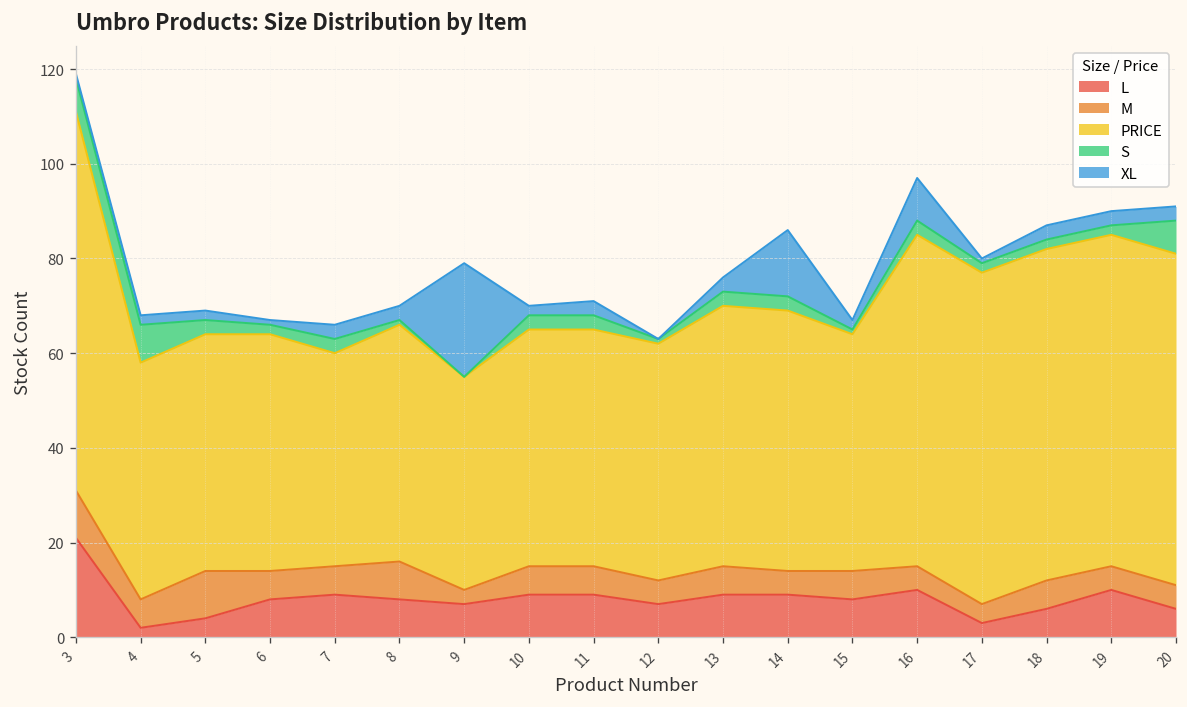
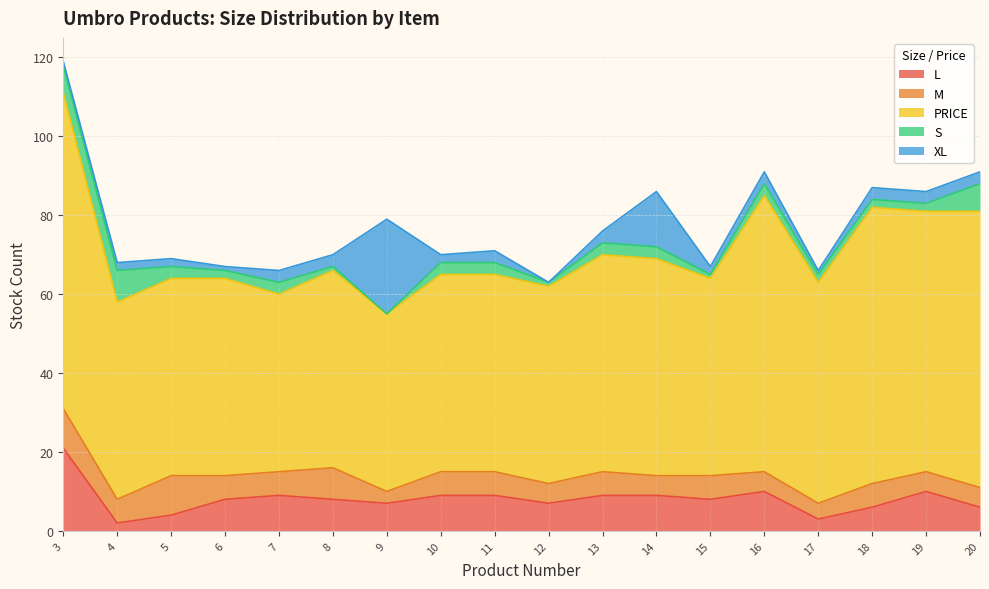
XL, 16: 9 -> 3
PRICE, 17: 70 -> 56
PRICE, 19: 70 -> 66
